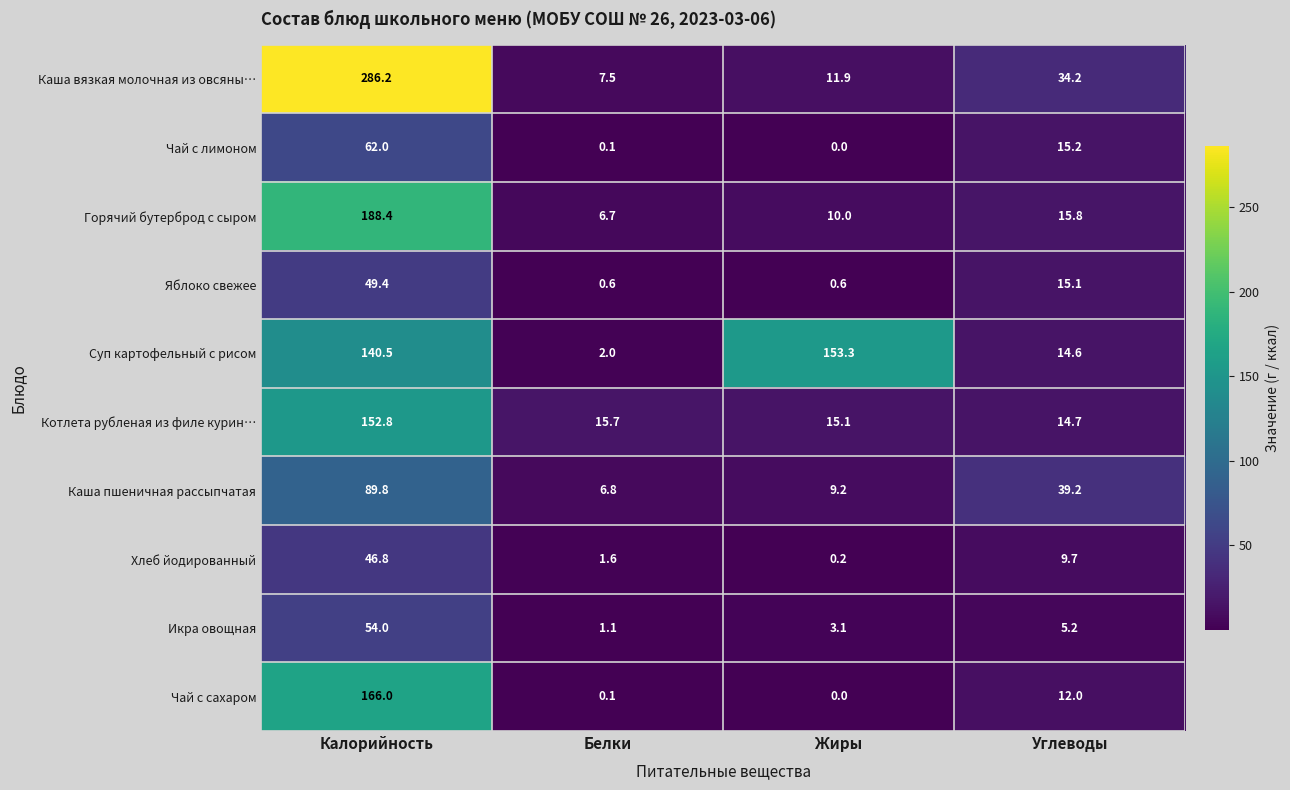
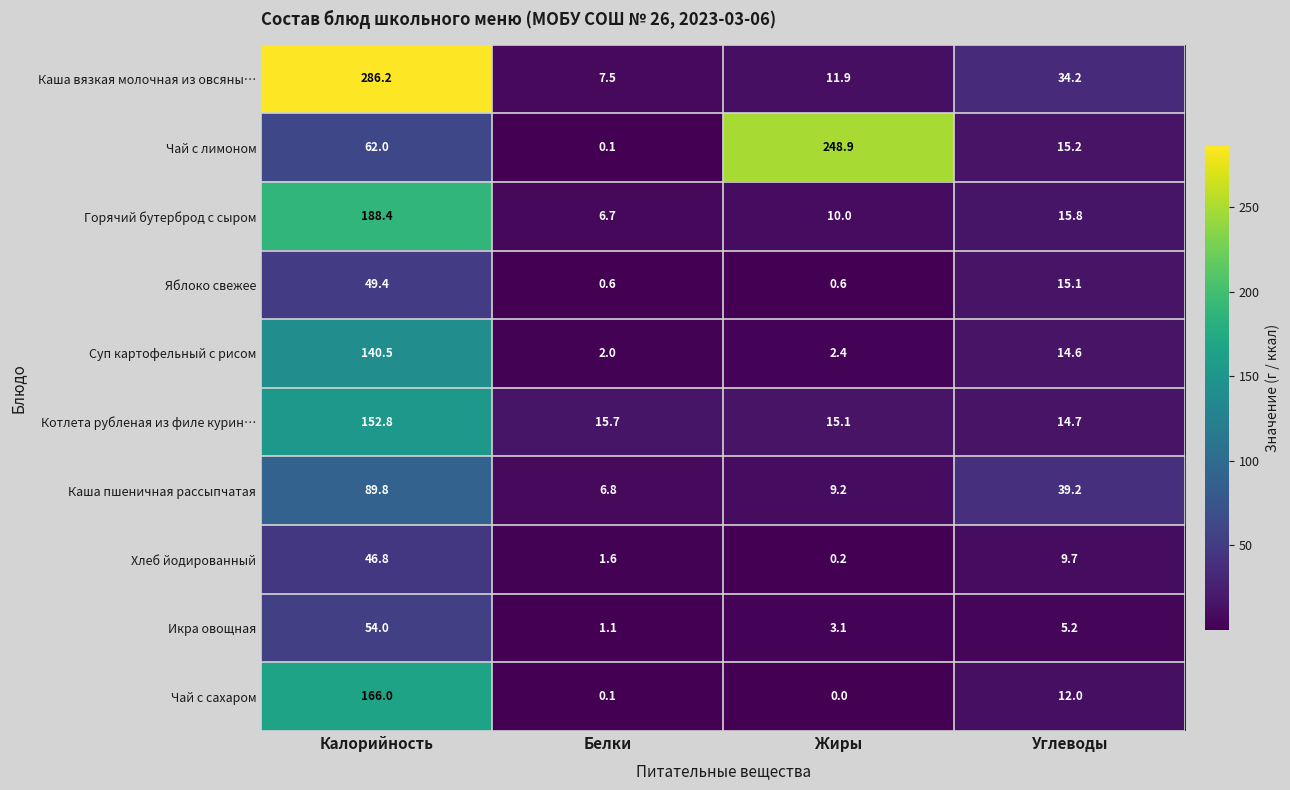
Чай с лимоном, Жиры: 0.0 -> 248.9
Суп картофельный с рисом, Жиры: 153.3 -> 2.4
